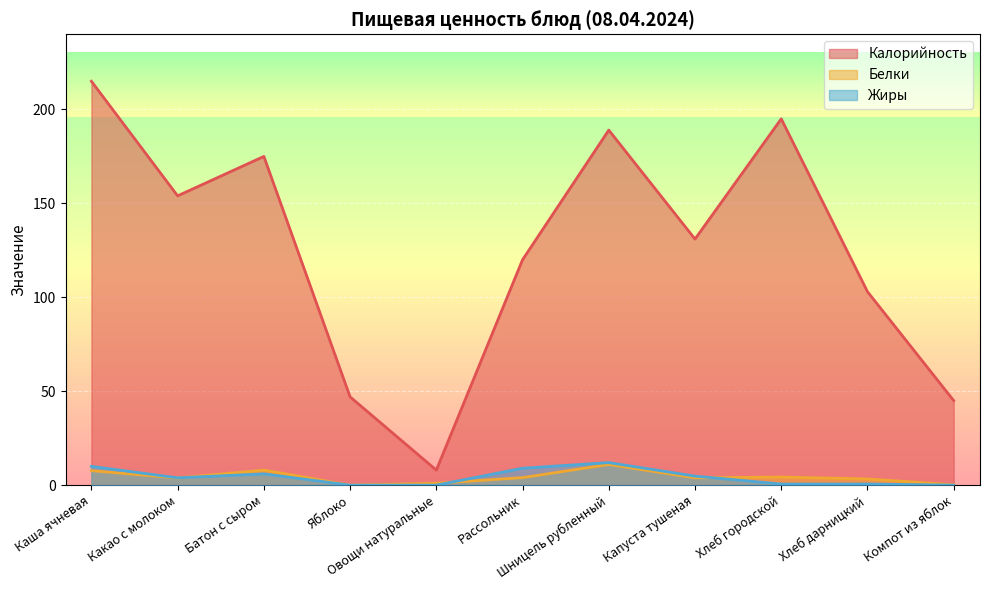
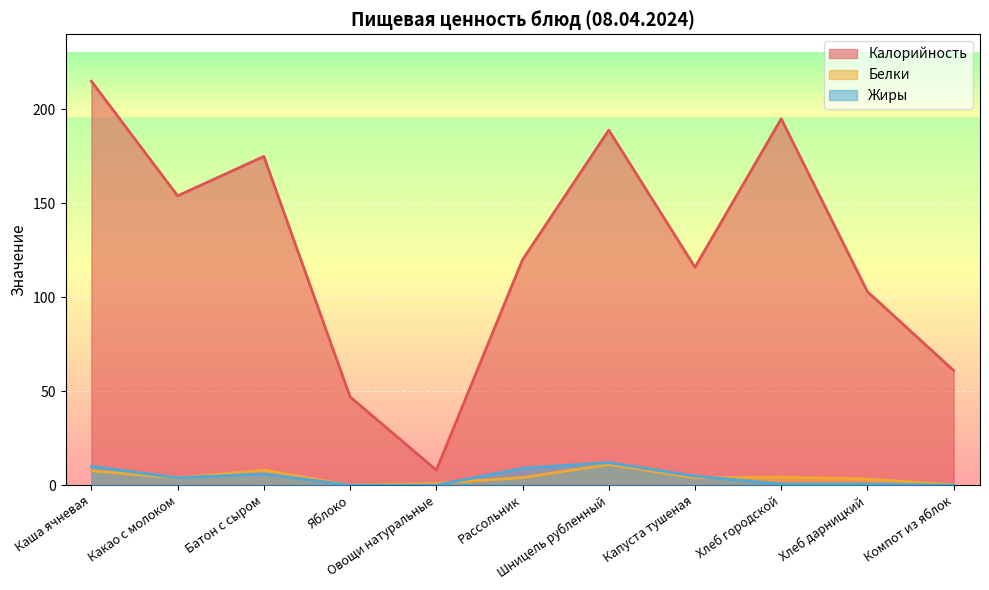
Калорийность, Капуста тушеная: 131 -> 116
Калорийность, Компот из яблок: 45 -> 61
